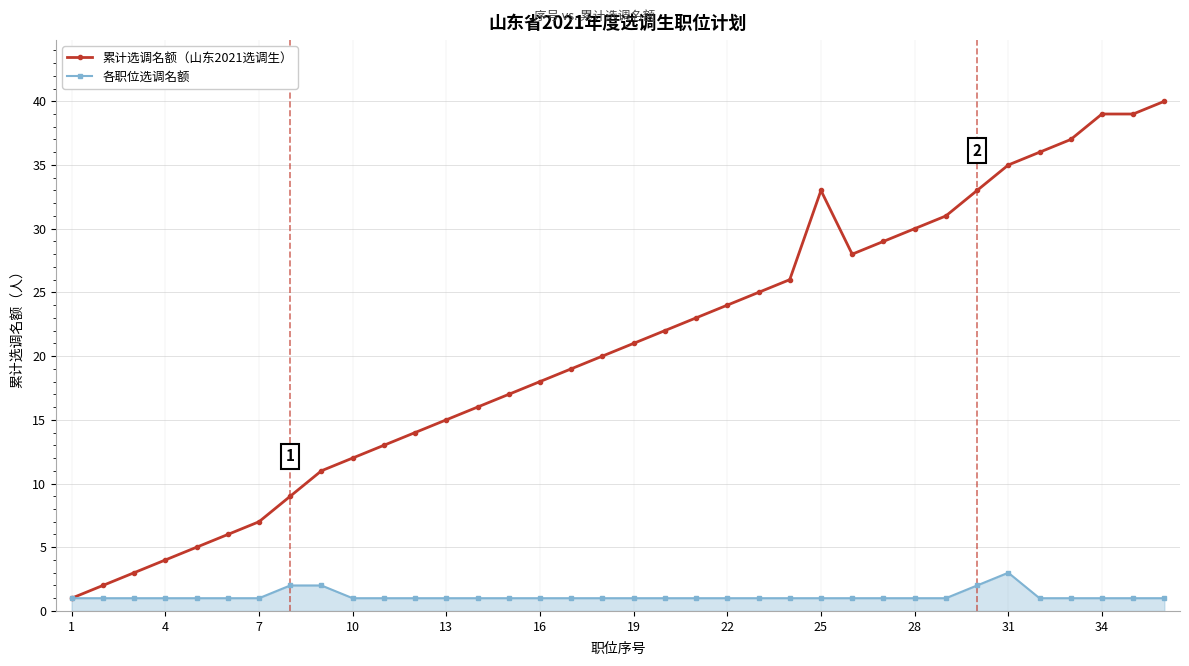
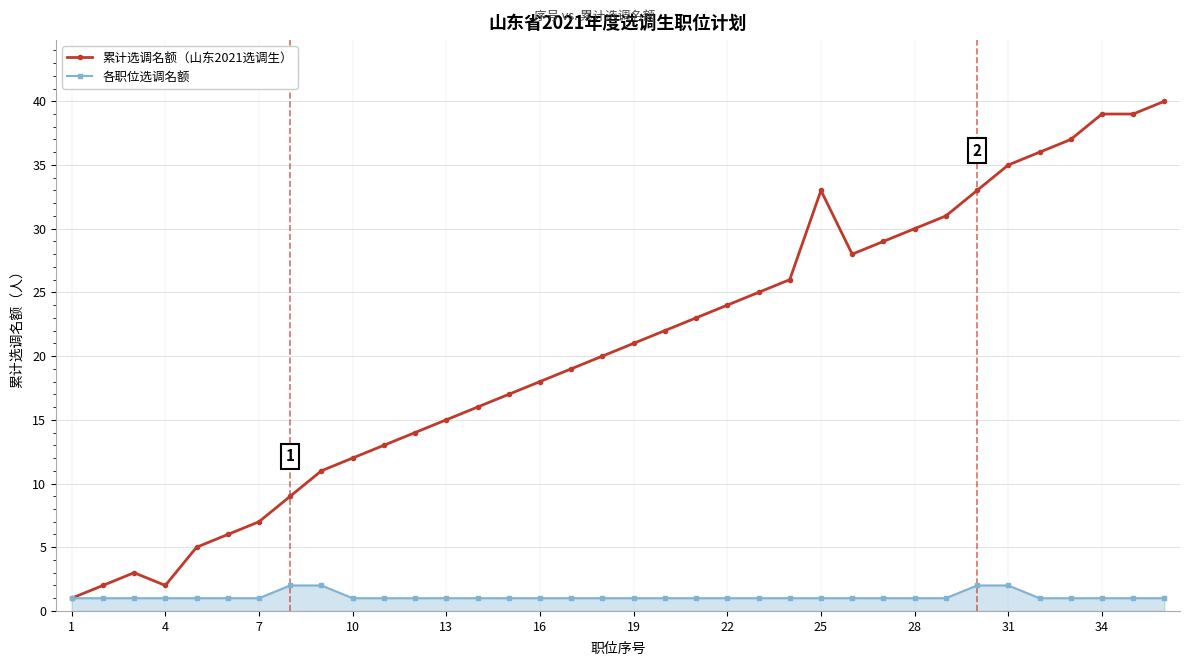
累计选调名额（山东2021选调生）, 4: 4 -> 2
各职位选调名额, 31: 3 -> 2
